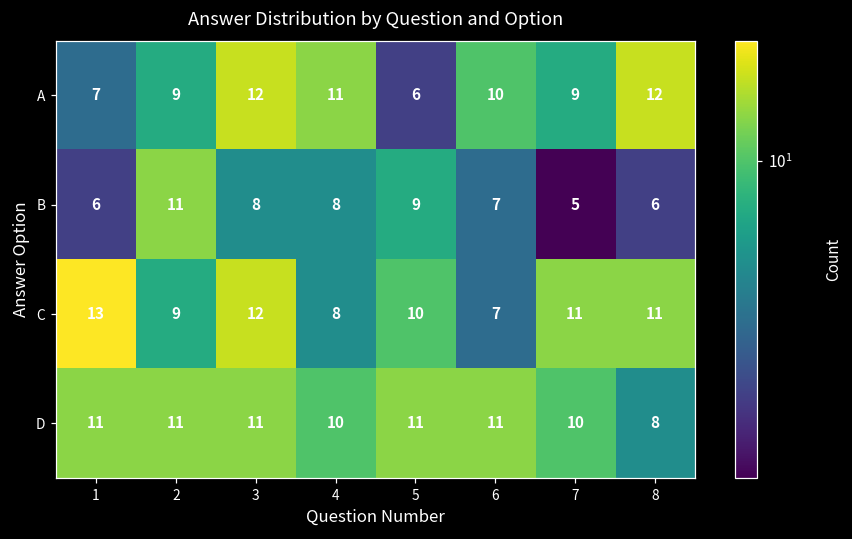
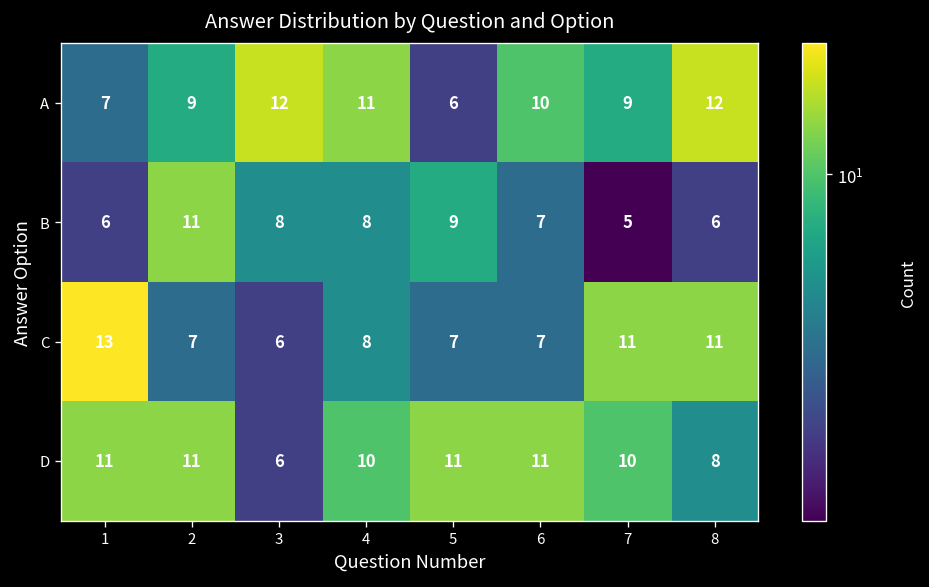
C, 2: 9 -> 7
C, 3: 12 -> 6
C, 5: 10 -> 7
D, 3: 11 -> 6
